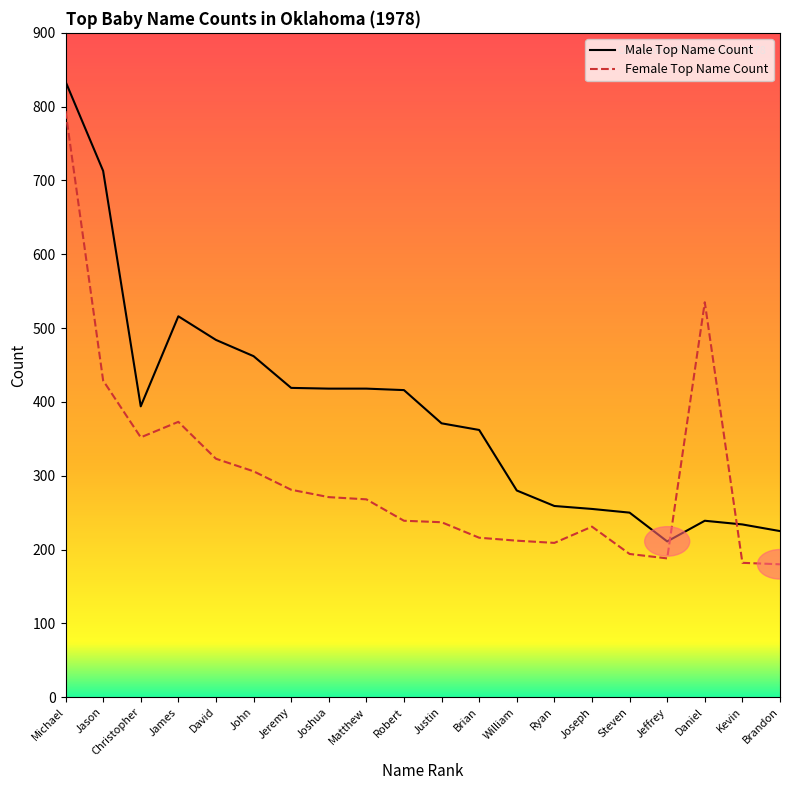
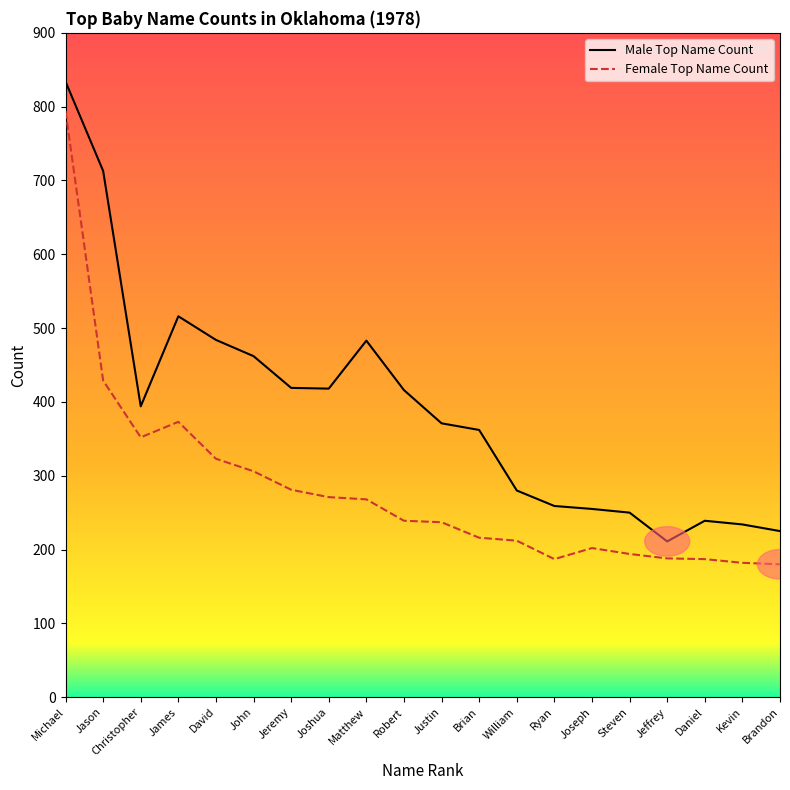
Male Top Name Count, Matthew: 420 -> 480
Female Top Name Count, Ryan: 210 -> 190
Female Top Name Count, Joseph: 230 -> 200
Female Top Name Count, Daniel: 540 -> 190
